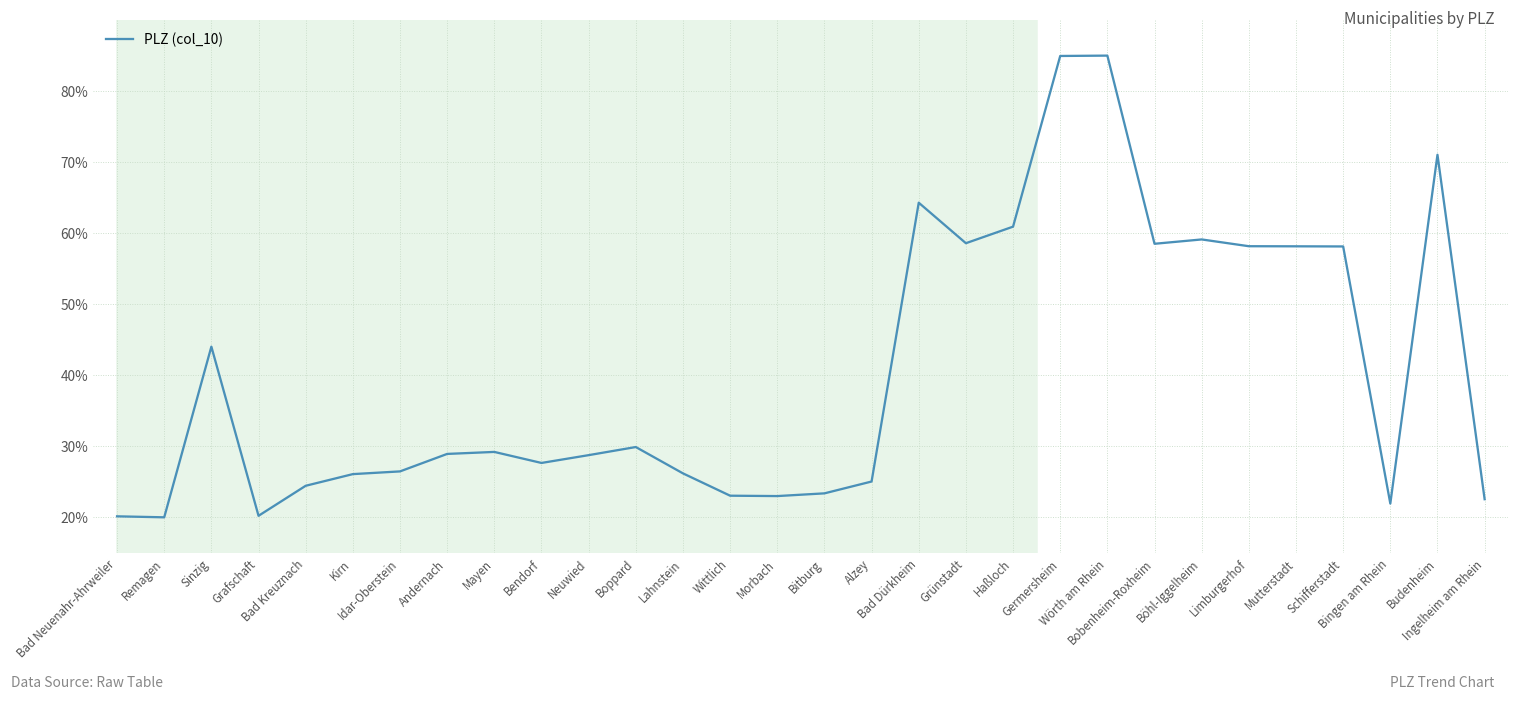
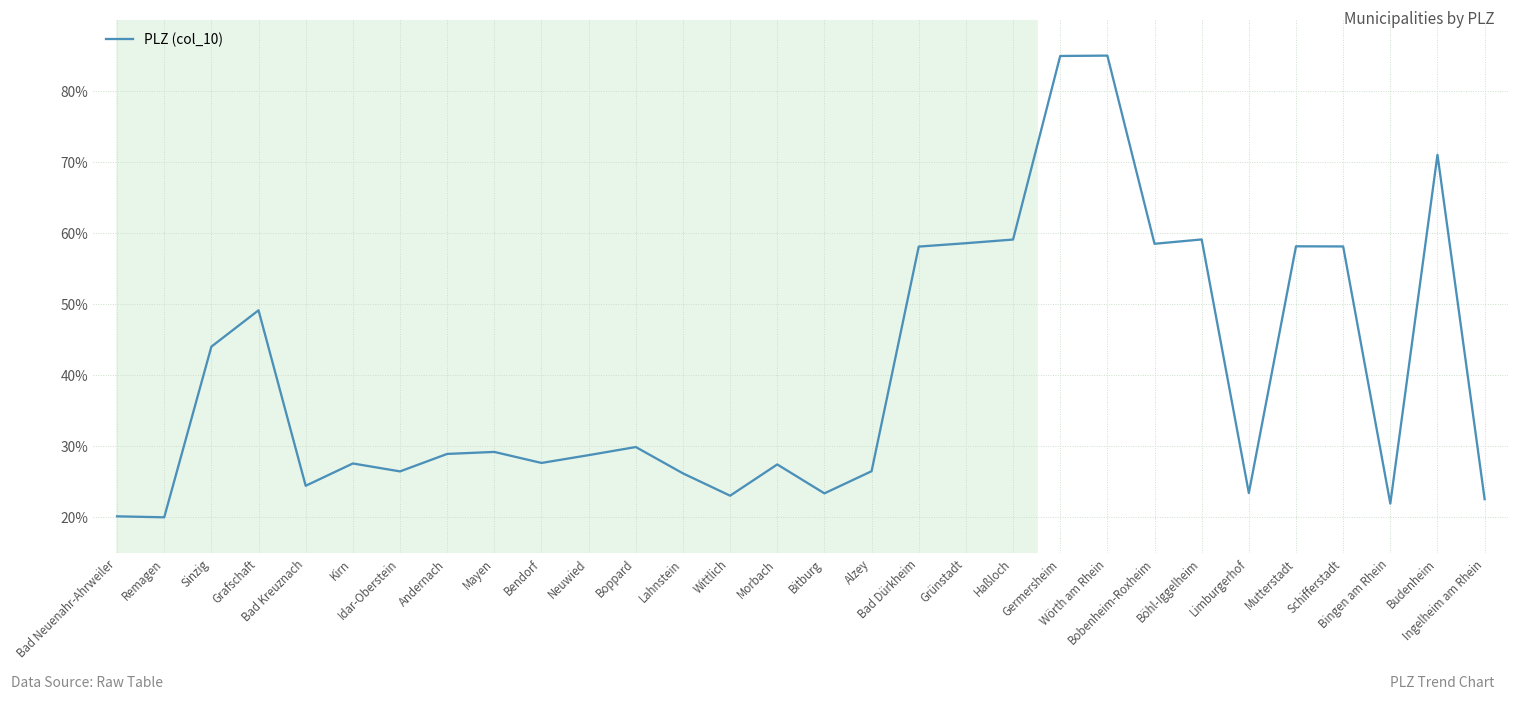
Grafschaft: 20% -> 49%
Kirn: 26% -> 28%
Morbach: 23% -> 27%
Alzey: 25% -> 26%
Bad Dürkheim: 64% -> 58%
Haßloch: 61% -> 59%
Limburgerhof: 58% -> 23%
